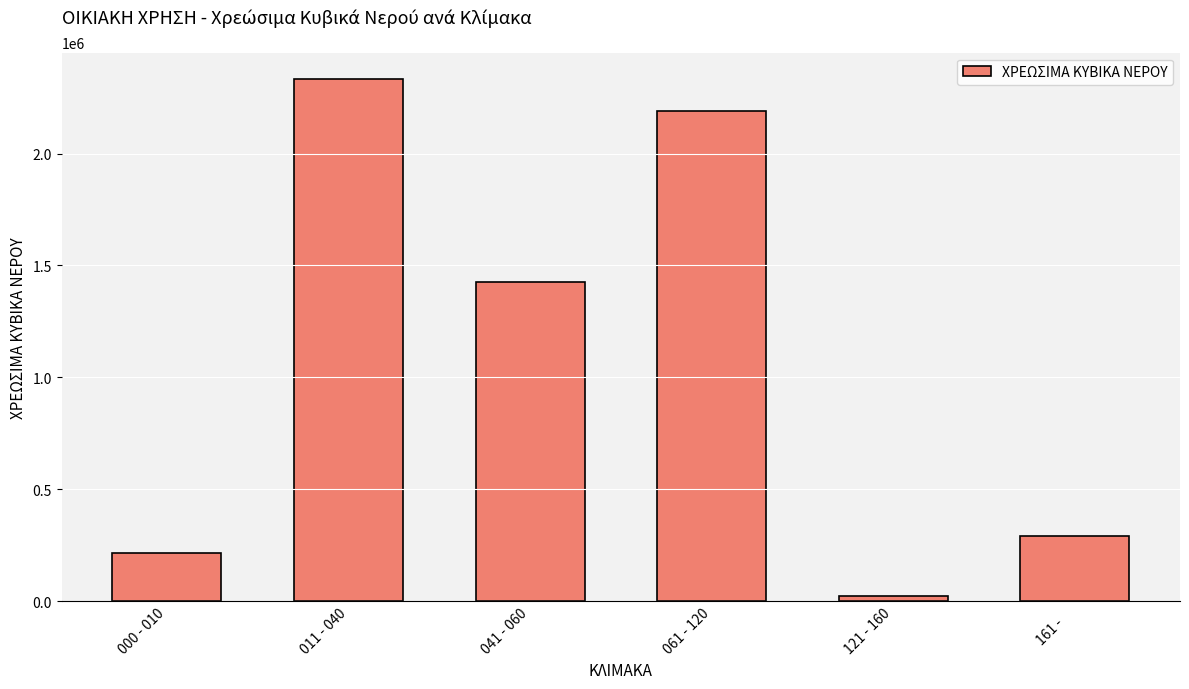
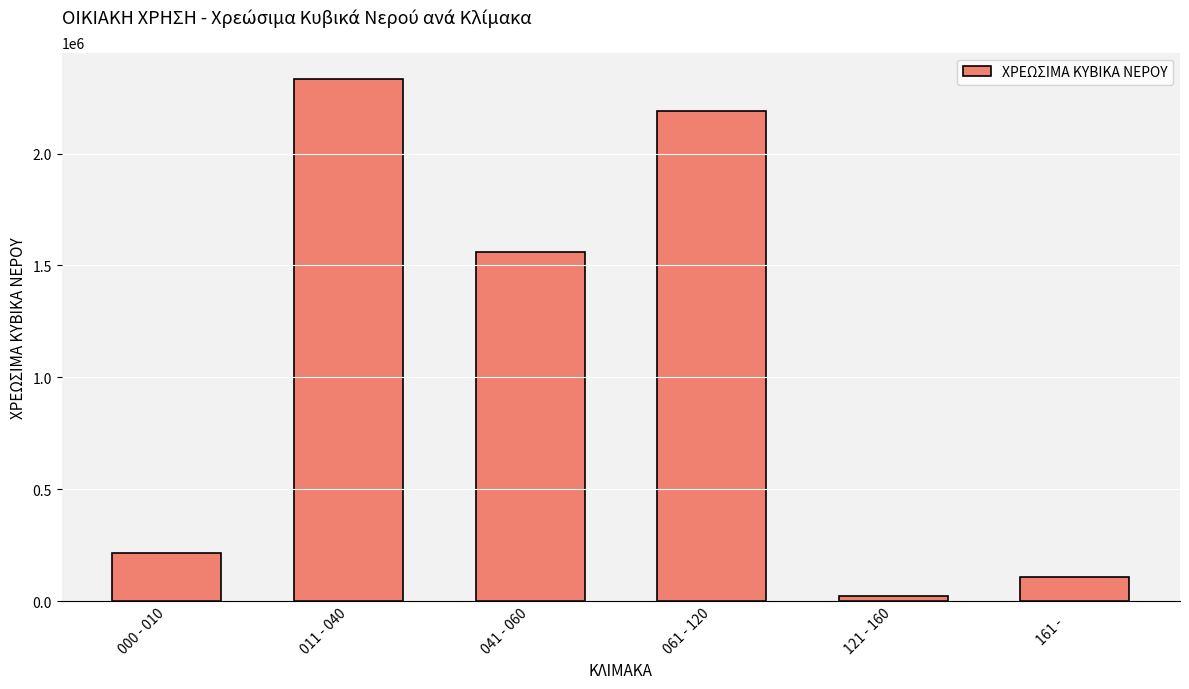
041 - 060: 1430000 -> 1560000
161 -: 290000 -> 110000
